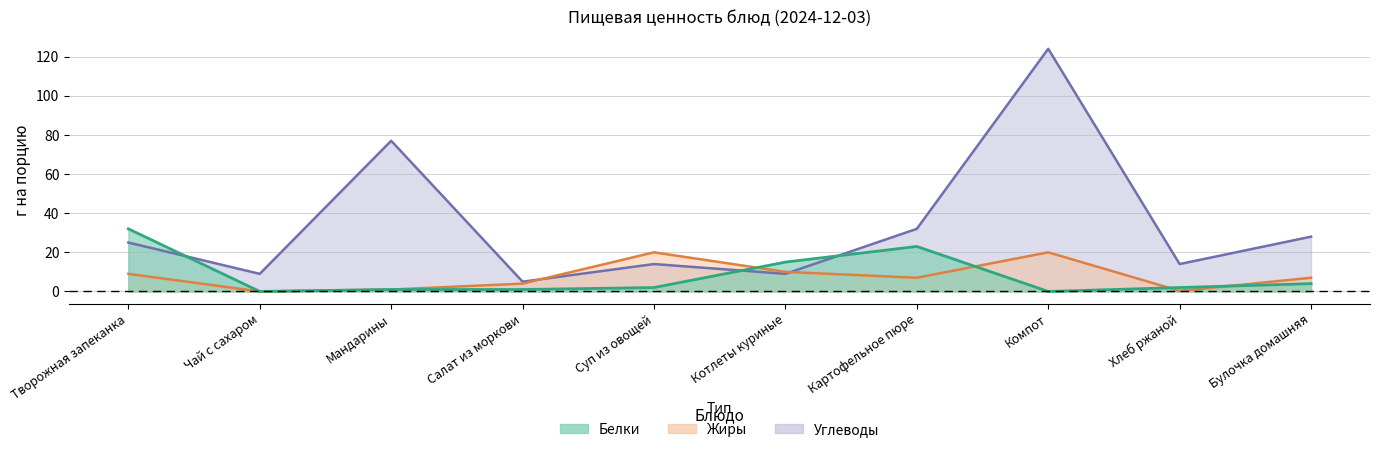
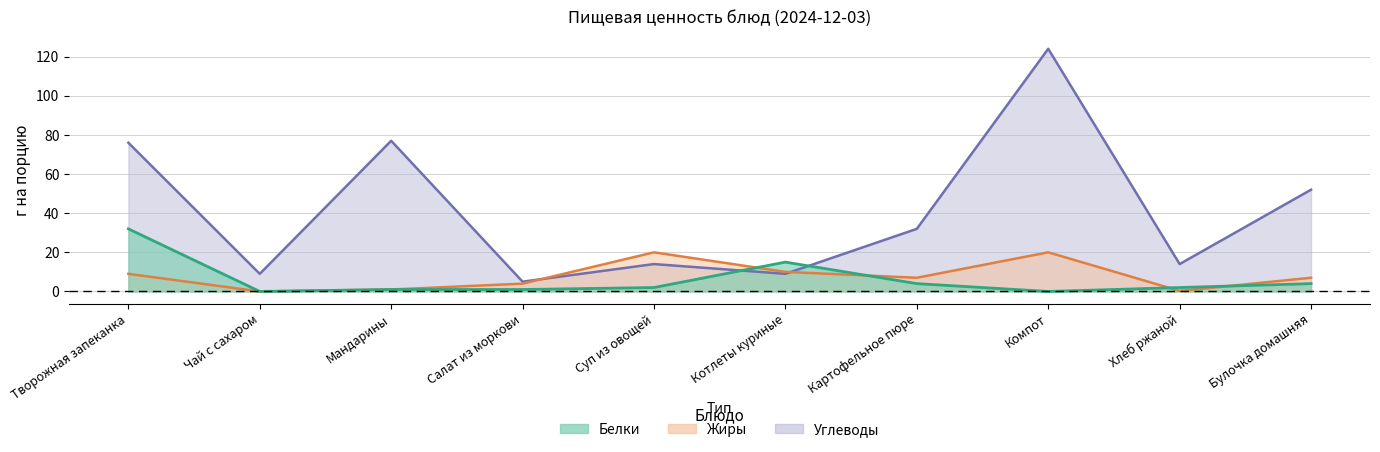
Углеводы, Творожная запеканка: 25 -> 76
Белки, Картофельное пюре: 23 -> 4
Углеводы, Булочка домашняя: 28 -> 52
